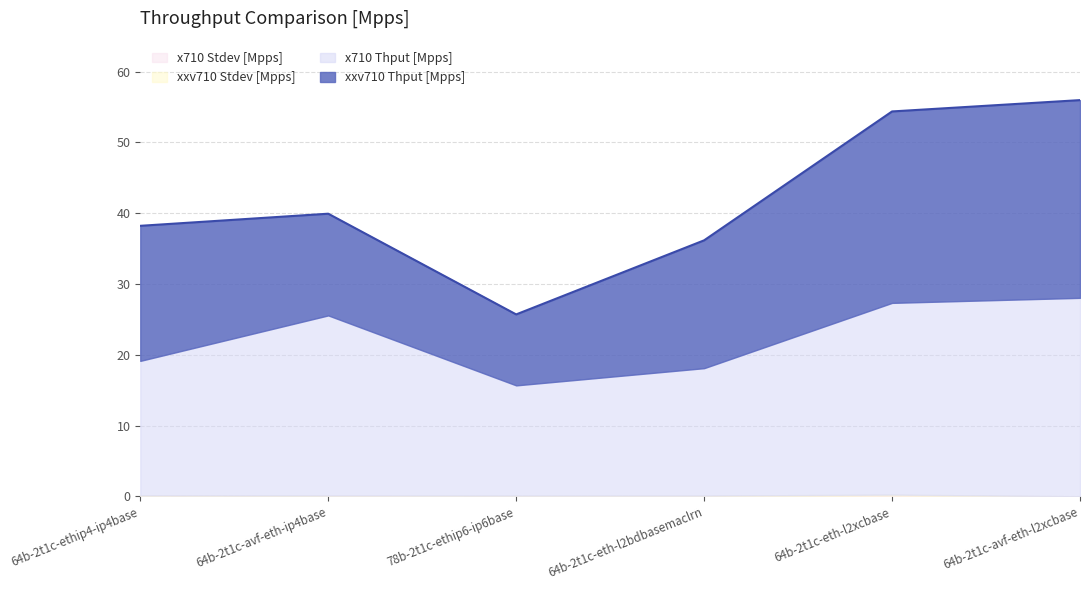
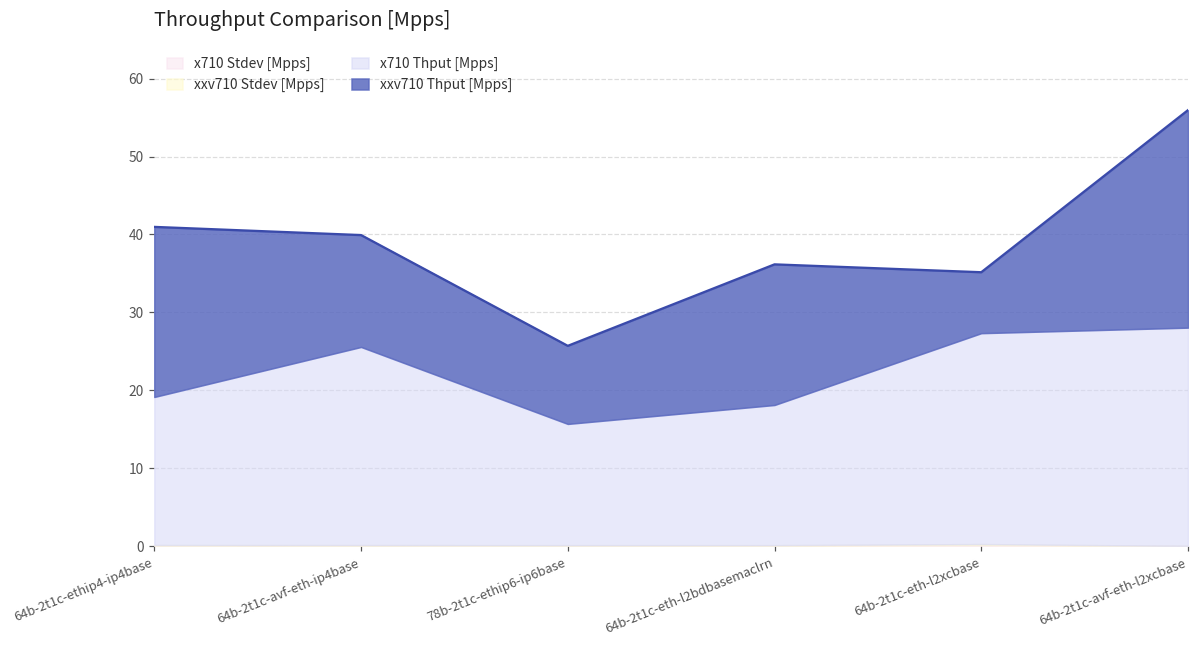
xxv710 Thput [Mpps], 64b-2t1c-ethip4-ip4base: 19 -> 22
xxv710 Thput [Mpps], 64b-2t1c-eth-l2xcbase: 27 -> 8
